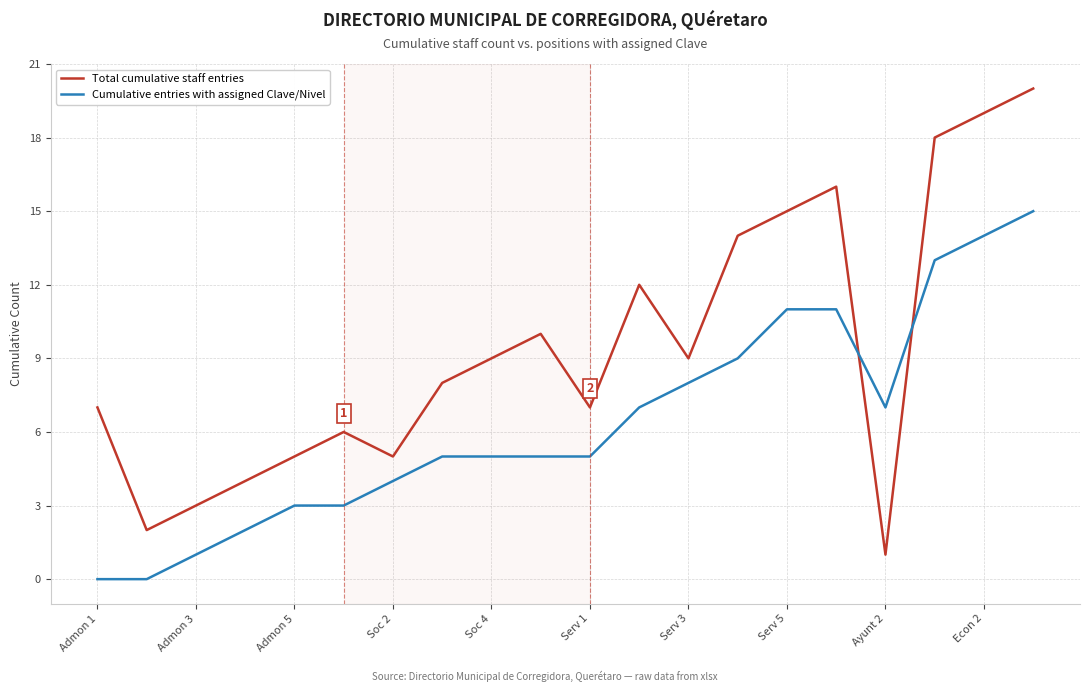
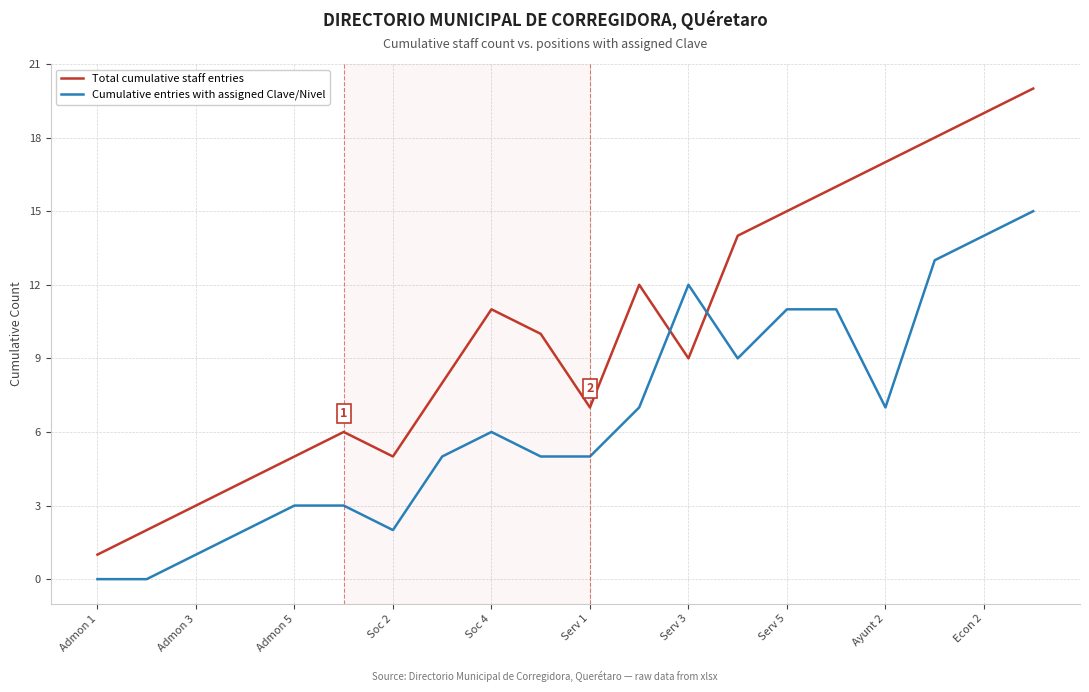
Total cumulative staff entries, Admon 1: 7 -> 1
Cumulative entries with assigned Clave/Nivel, Soc 2: 4 -> 2
Total cumulative staff entries, Soc 4: 9 -> 11
Cumulative entries with assigned Clave/Nivel, Soc 4: 5 -> 6
Cumulative entries with assigned Clave/Nivel, Serv 3: 8 -> 12
Total cumulative staff entries, Ayunt 2: 1 -> 17
